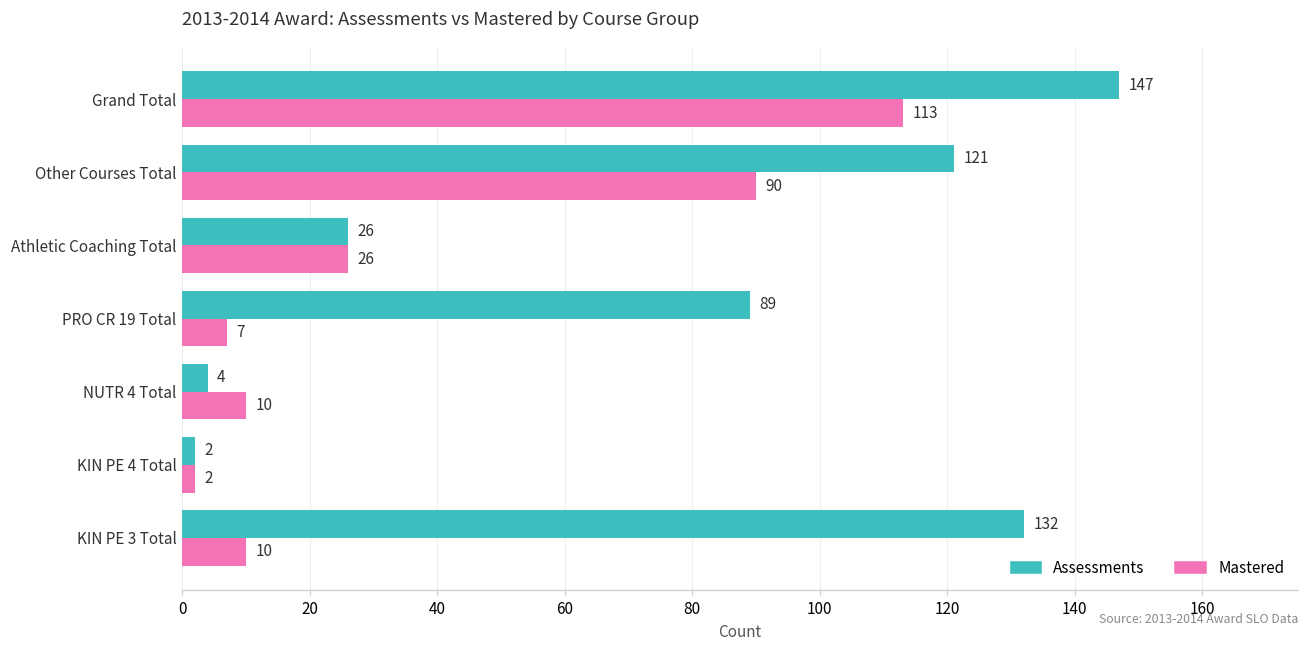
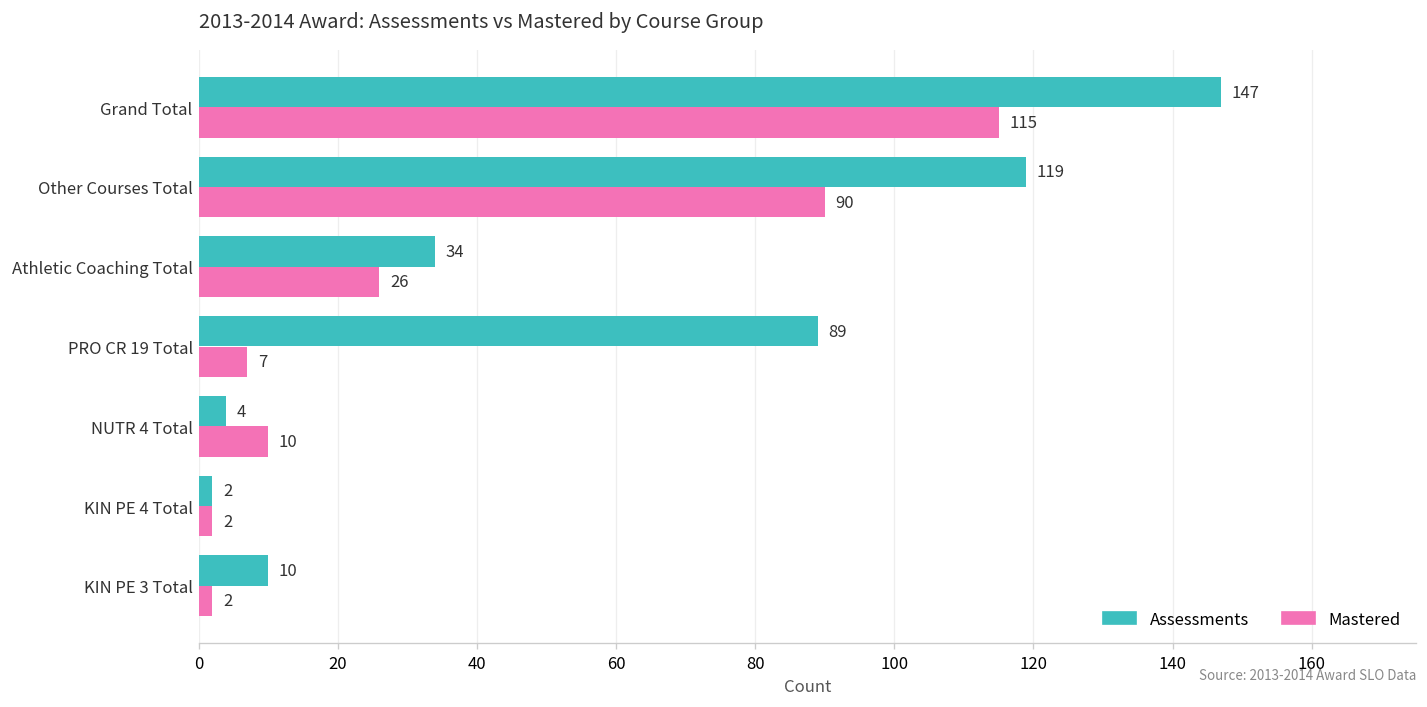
Mastered, Grand Total: 113 -> 115
Assessments, Other Courses Total: 121 -> 119
Assessments, Athletic Coaching Total: 26 -> 34
Assessments, KIN PE 3 Total: 132 -> 10
Mastered, KIN PE 3 Total: 10 -> 2
